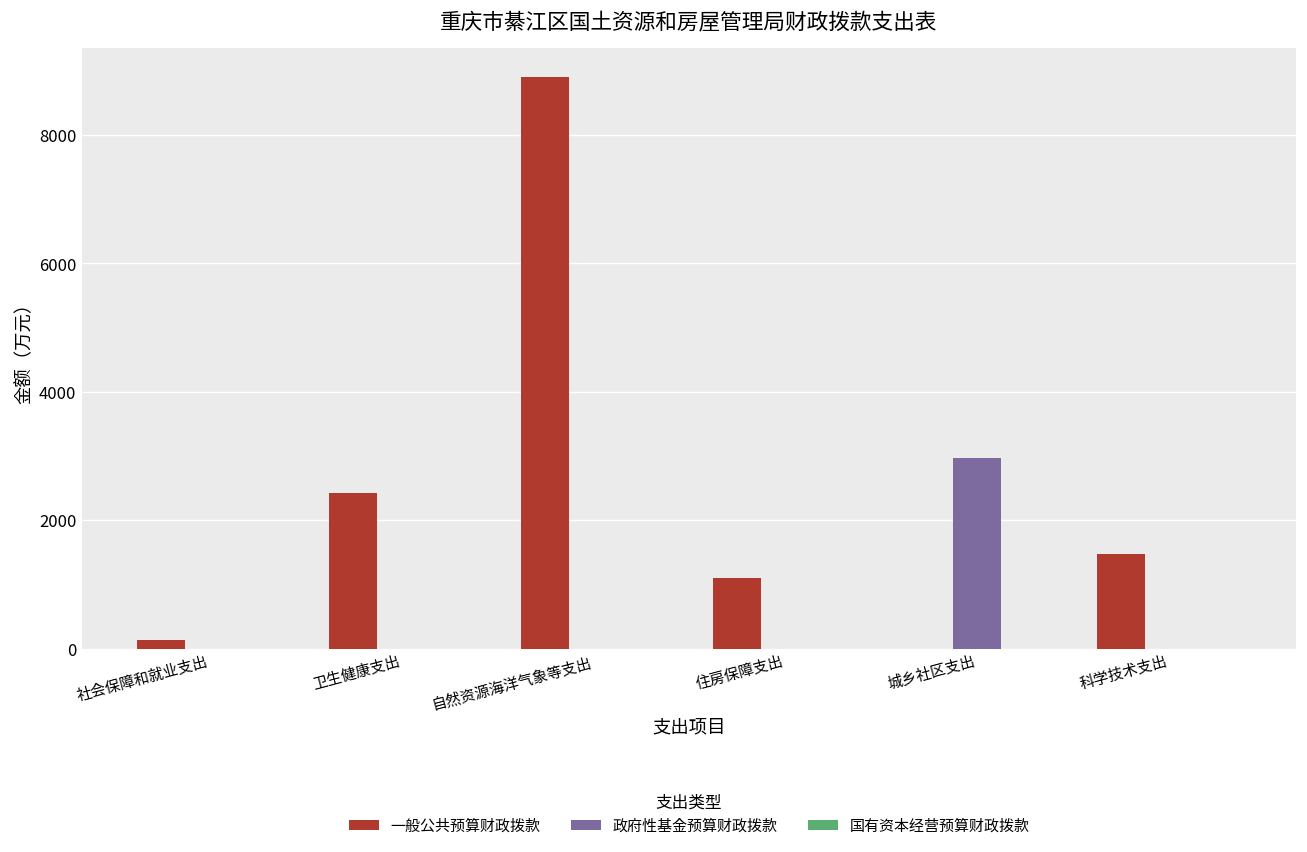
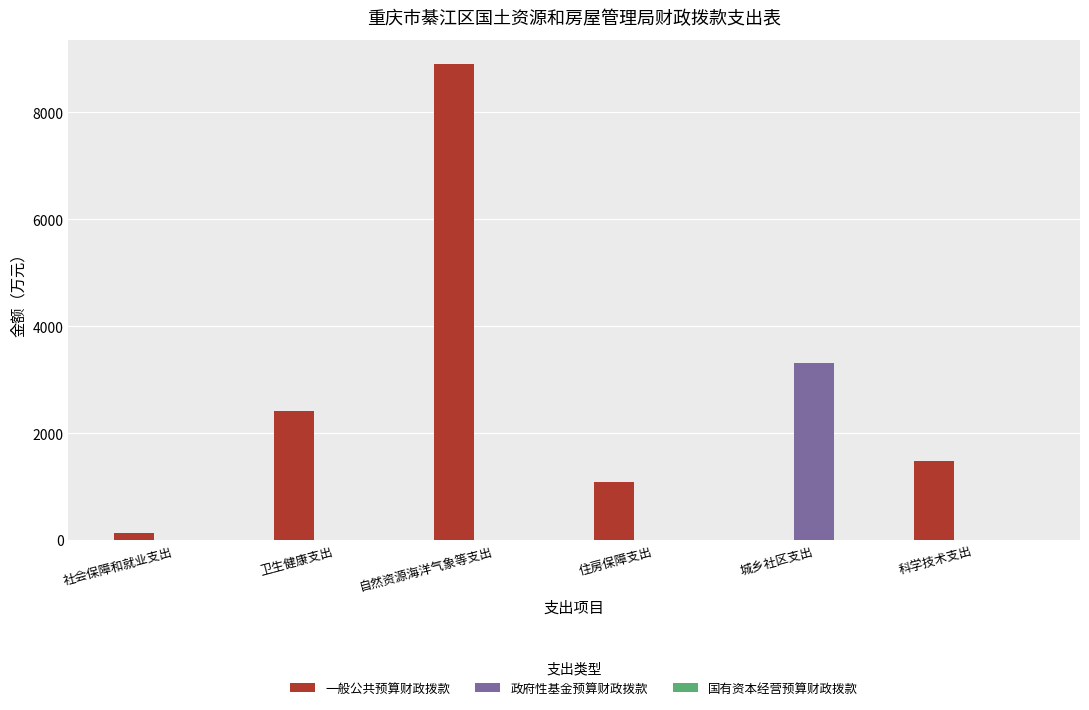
政府性基金预算财政拨款, 城乡社区支出: 3000 -> 3300
